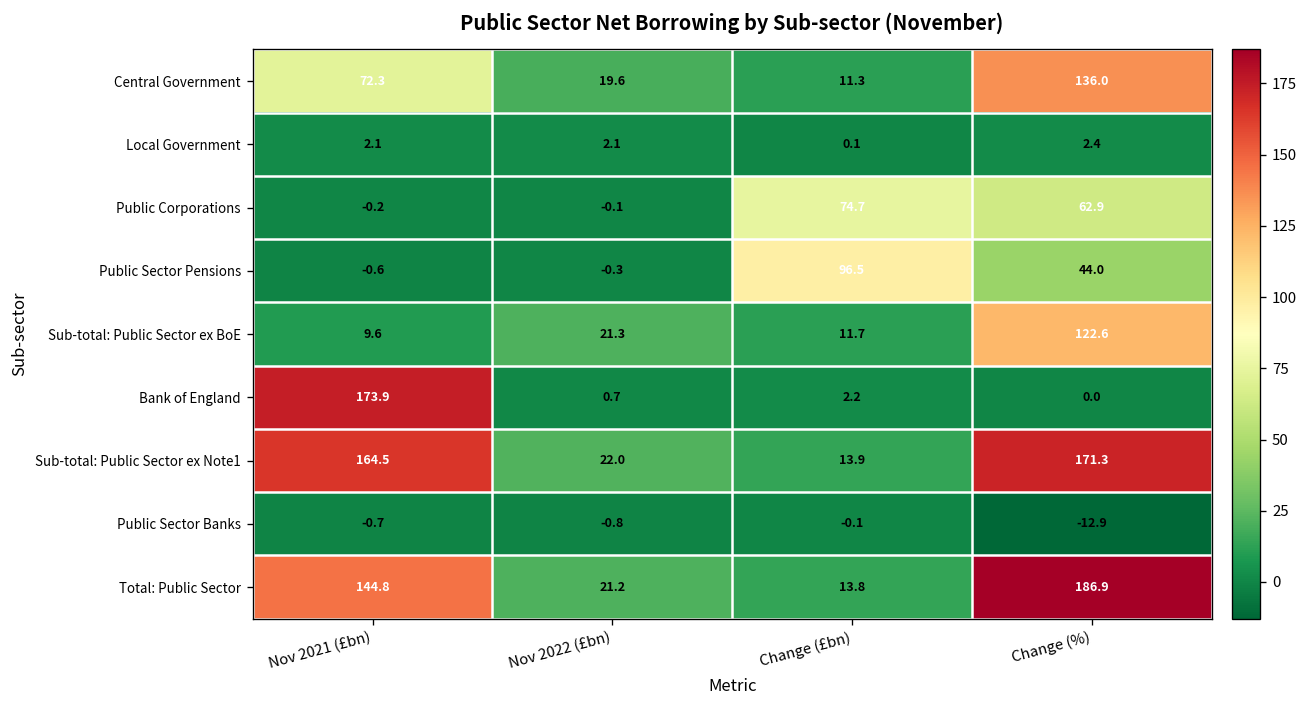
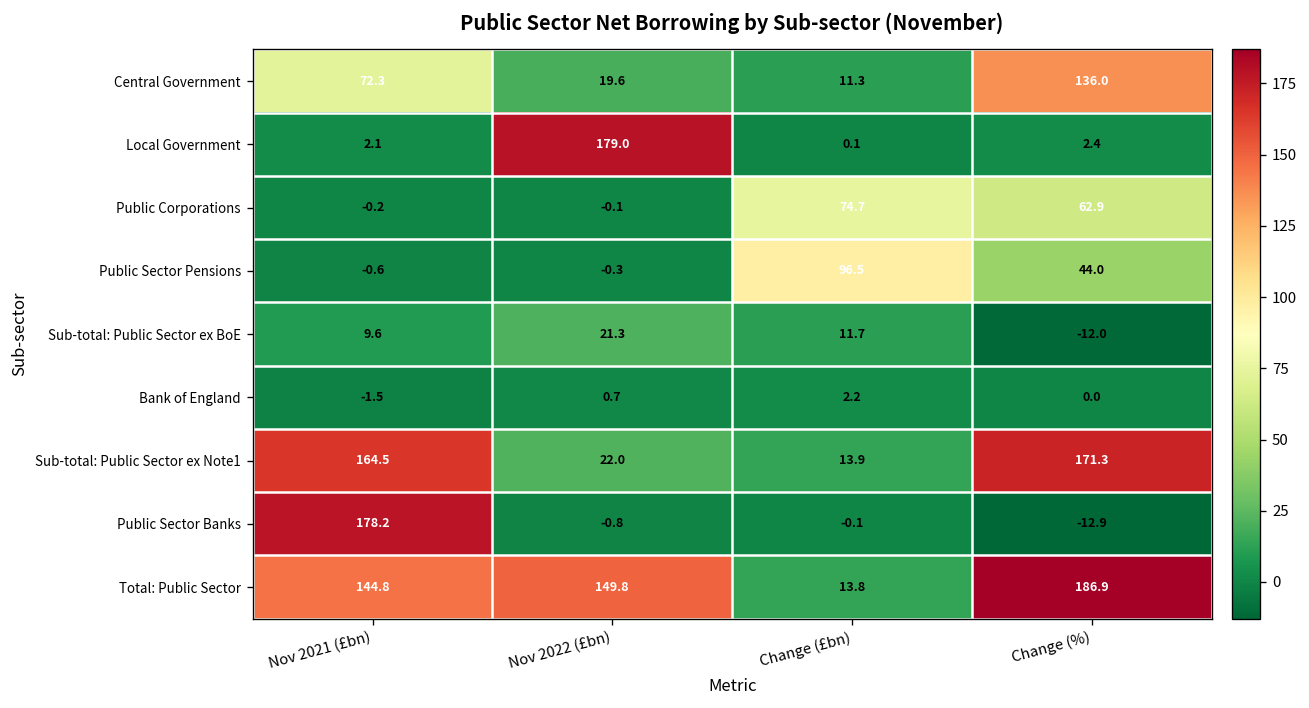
Local Government, Nov 2022 (£bn): 2.1 -> 179.0
Sub-total: Public Sector ex BoE, Change (%): 122.6 -> -12.0
Bank of England, Nov 2021 (£bn): 173.9 -> -1.5
Public Sector Banks, Nov 2021 (£bn): -0.7 -> 178.2
Total: Public Sector, Nov 2022 (£bn): 21.2 -> 149.8
